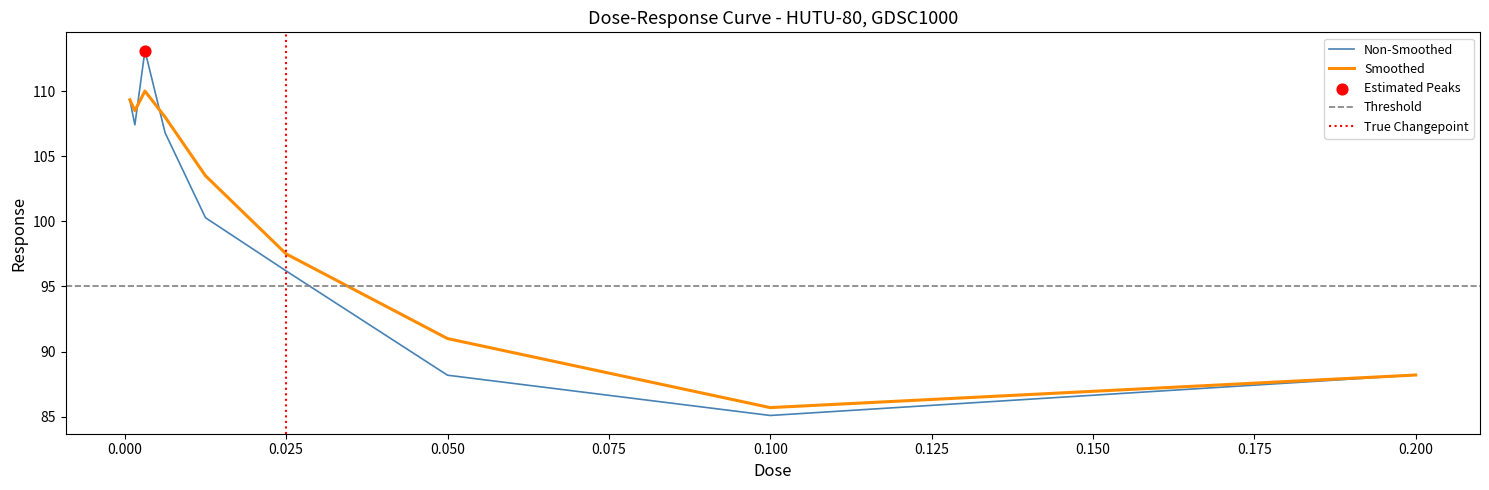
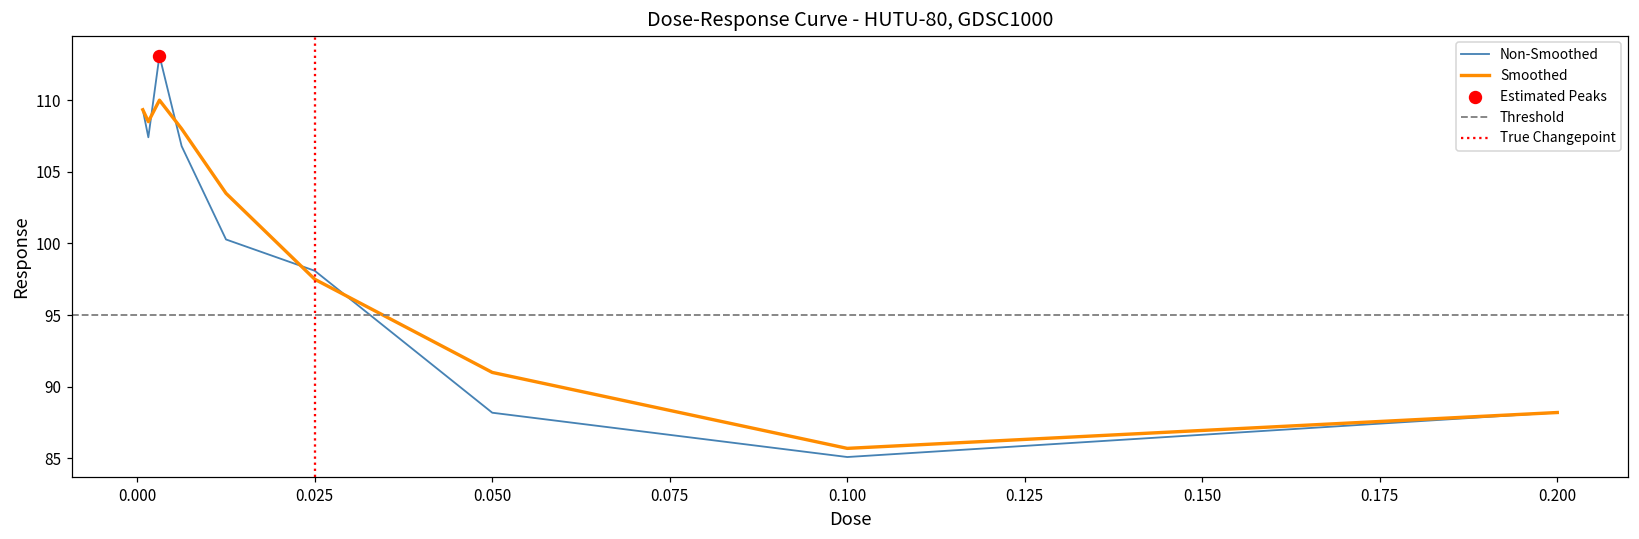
Non-Smoothed, 0.025: 96.2 -> 98.1
